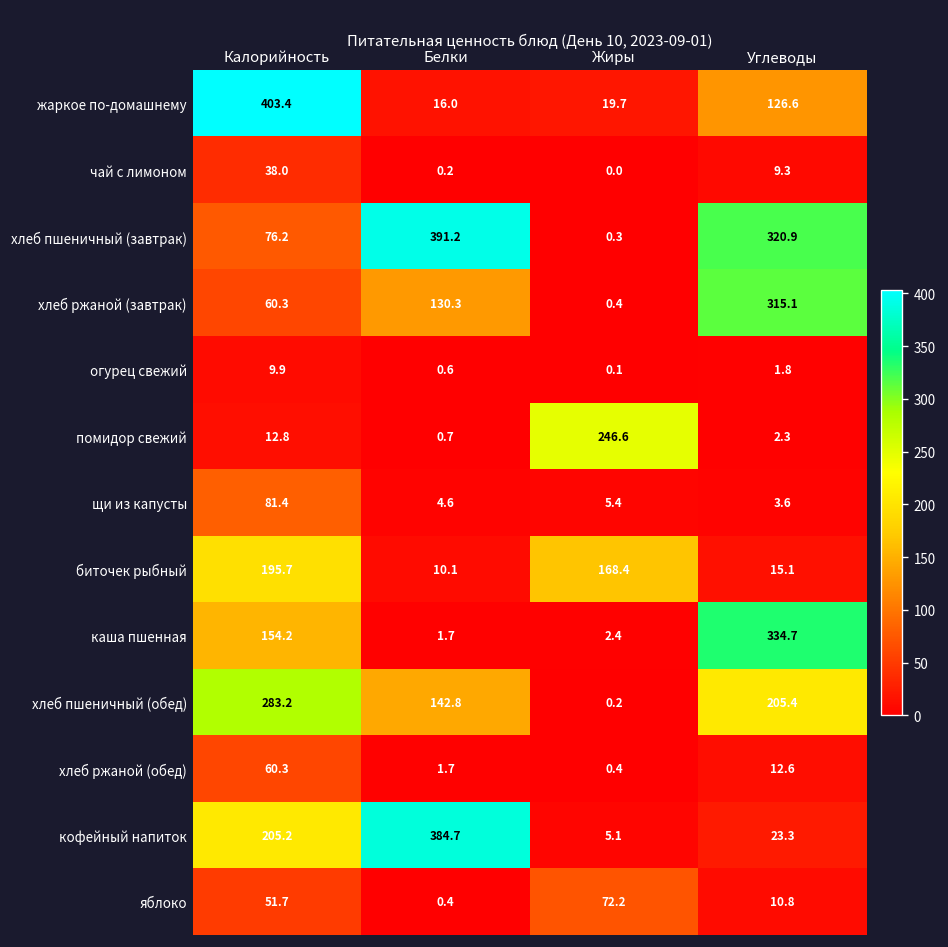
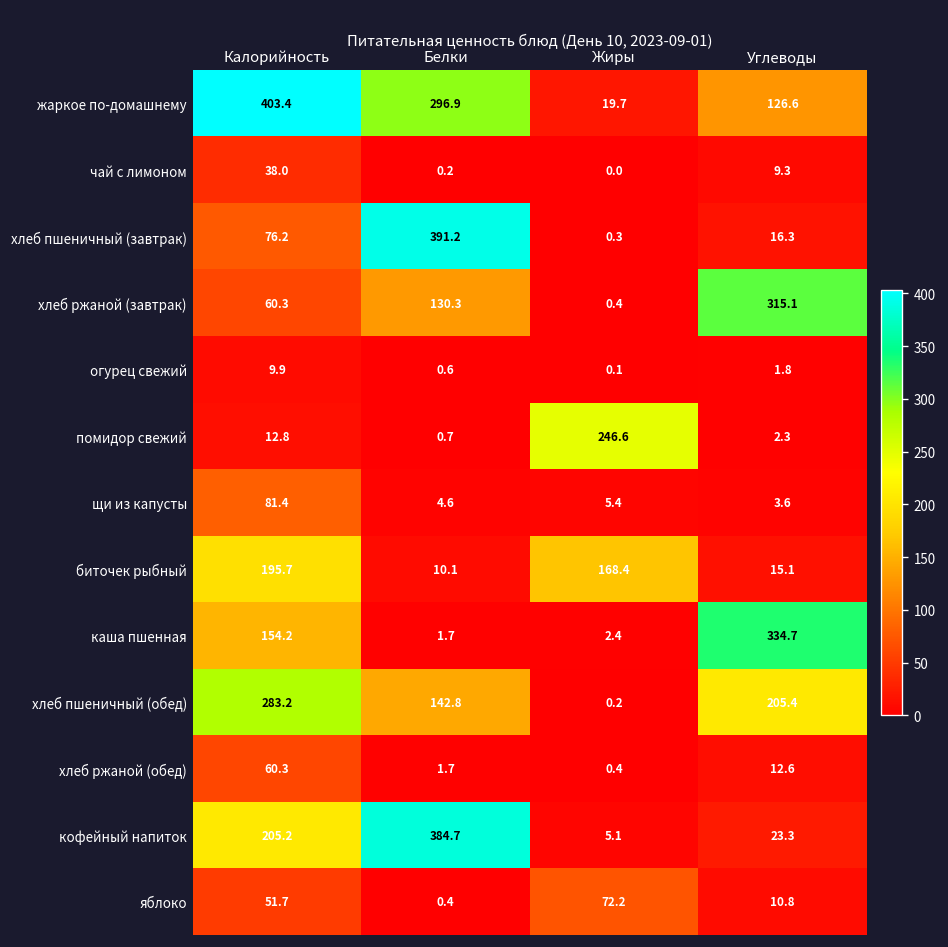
жаркое по-домашнему, Белки: 16.0 -> 296.9
хлеб пшеничный (завтрак), Углеводы: 320.9 -> 16.3
